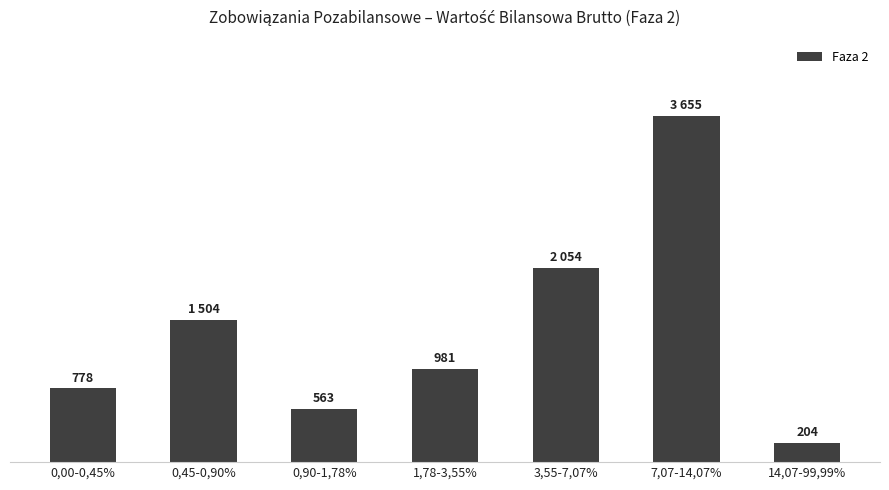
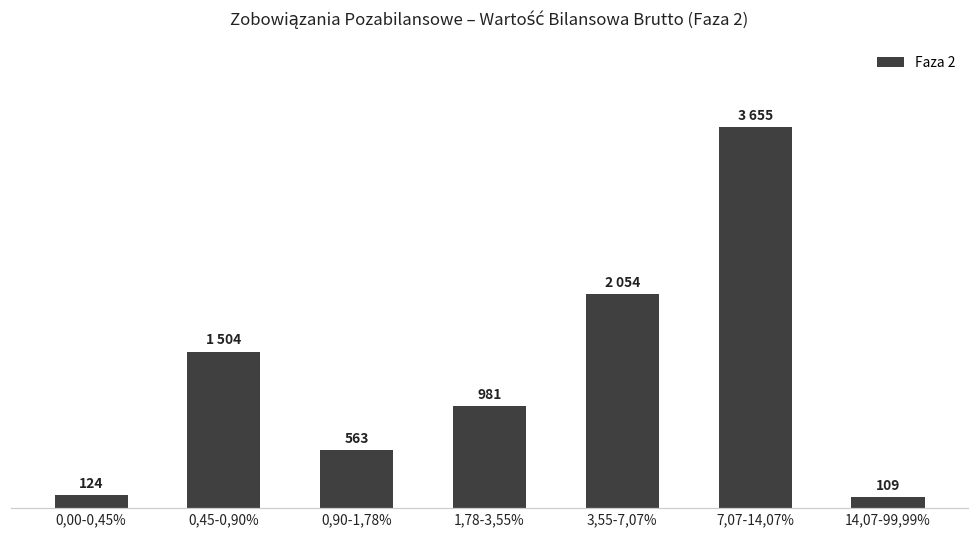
0,00-0,45%: 778 -> 124
14,07-99,99%: 204 -> 109
